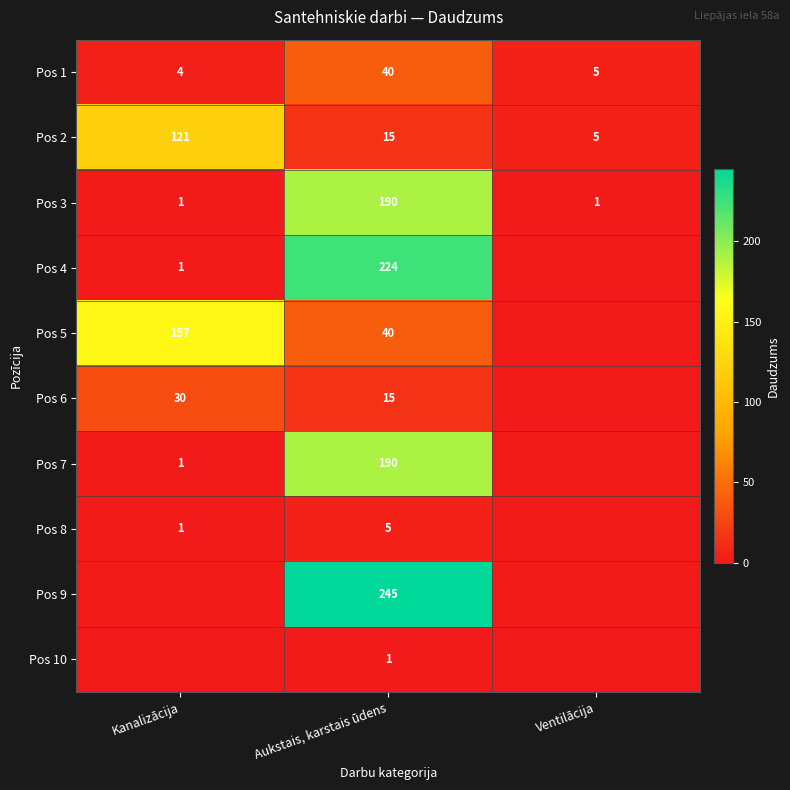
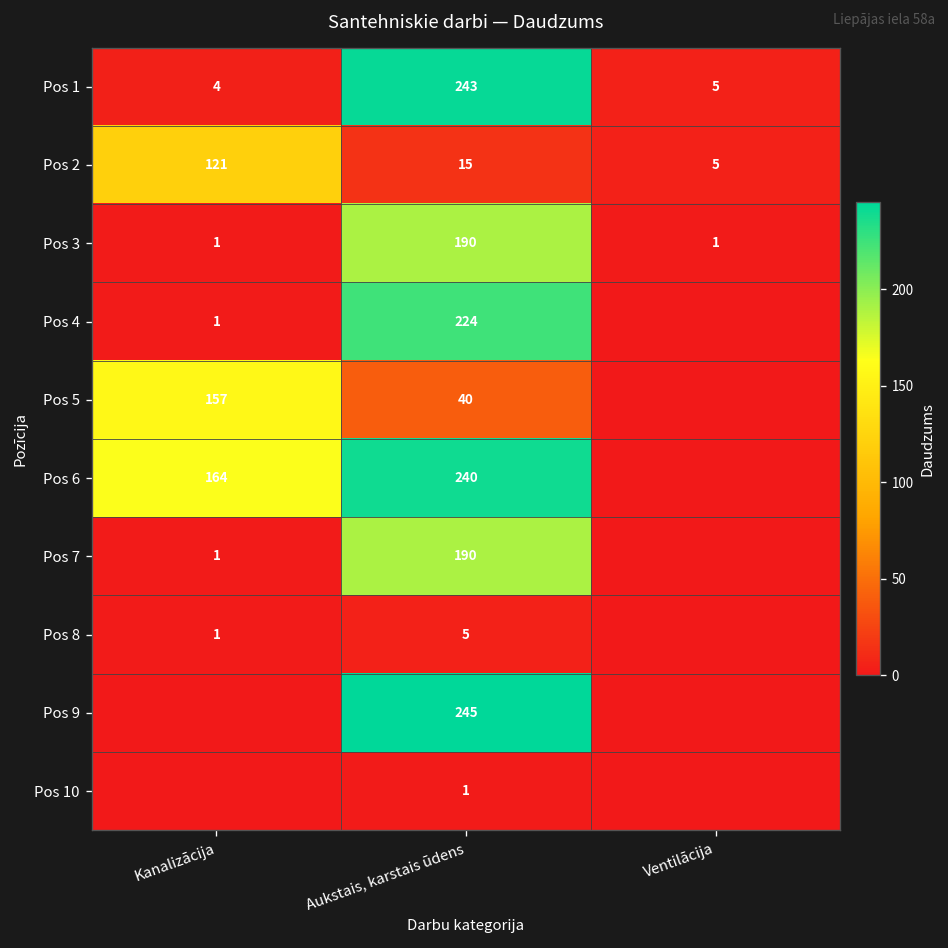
Pos 1, Aukstais, karstais ūdens: 40 -> 243
Pos 6, Kanalizācija: 30 -> 164
Pos 6, Aukstais, karstais ūdens: 15 -> 240
